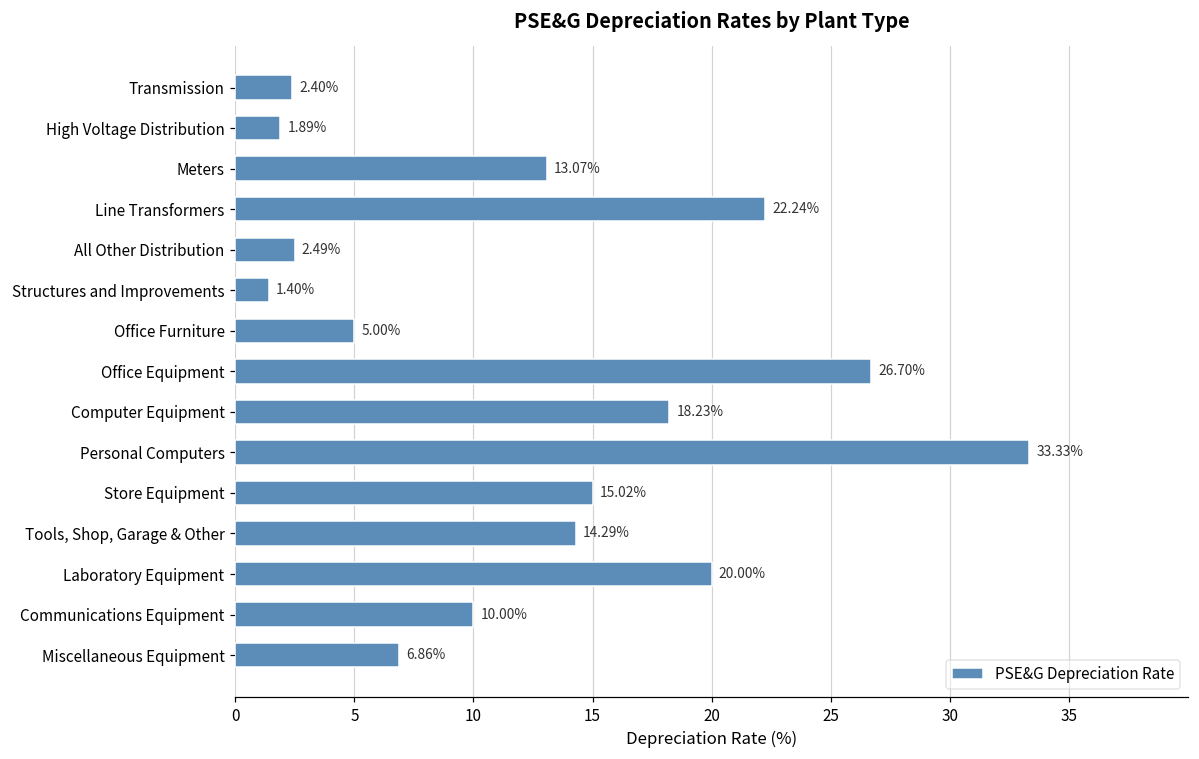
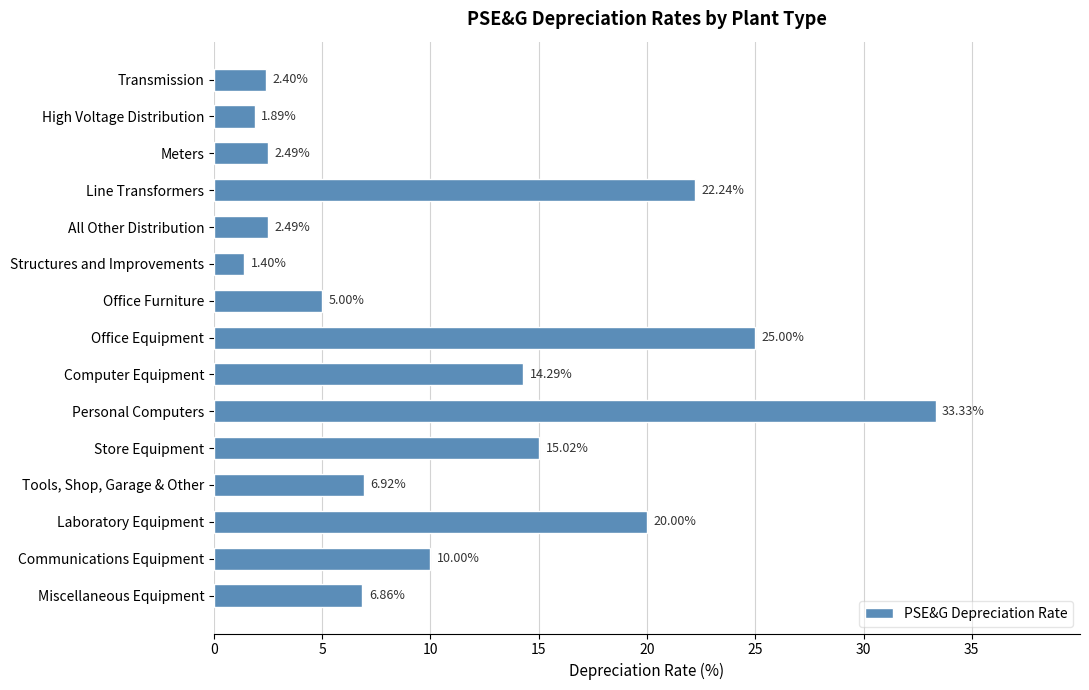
Meters: 13.07% -> 2.49%
Office Equipment: 26.70% -> 25.00%
Computer Equipment: 18.23% -> 14.29%
Tools, Shop, Garage & Other: 14.29% -> 6.92%
